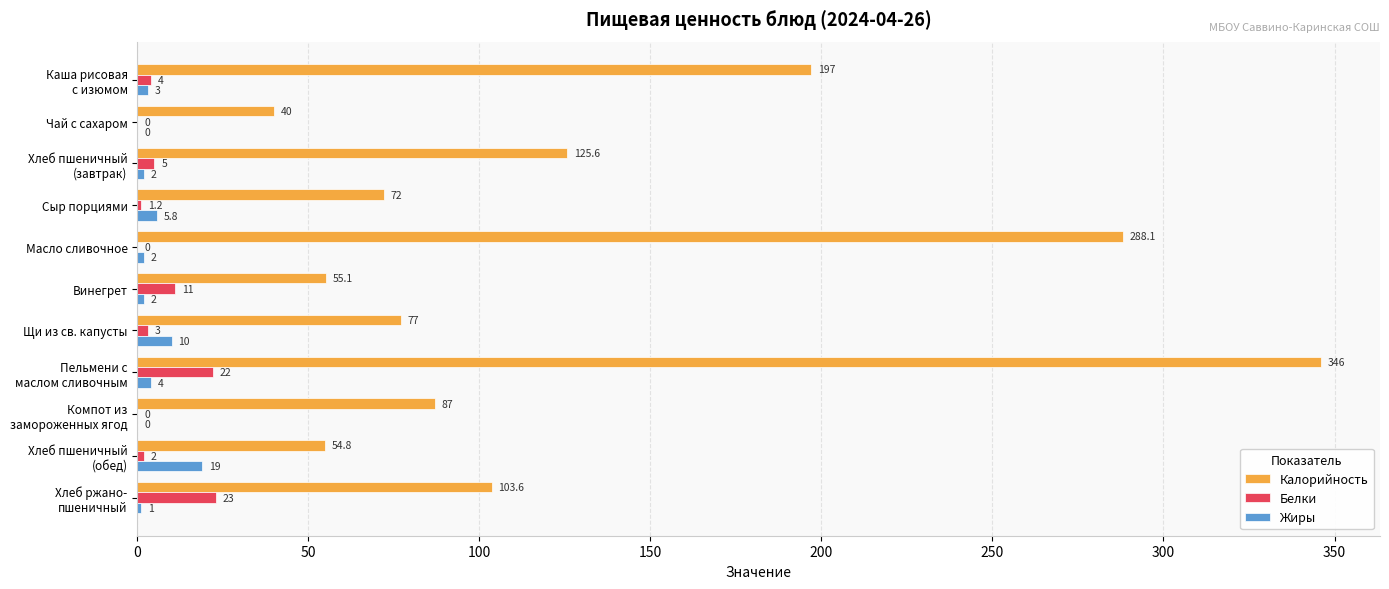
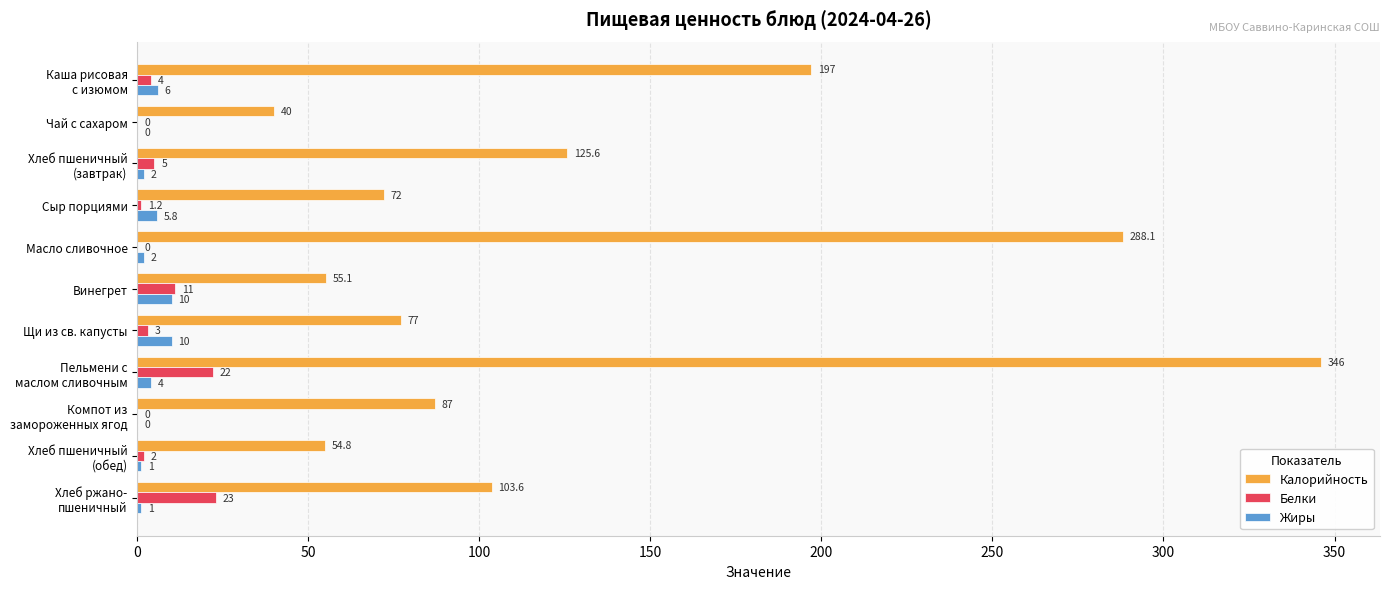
Жиры, Каша рисовая с изюмом: 3 -> 6
Жиры, Винегрет: 2 -> 10
Жиры, Хлеб пшеничный (обед): 19 -> 1
